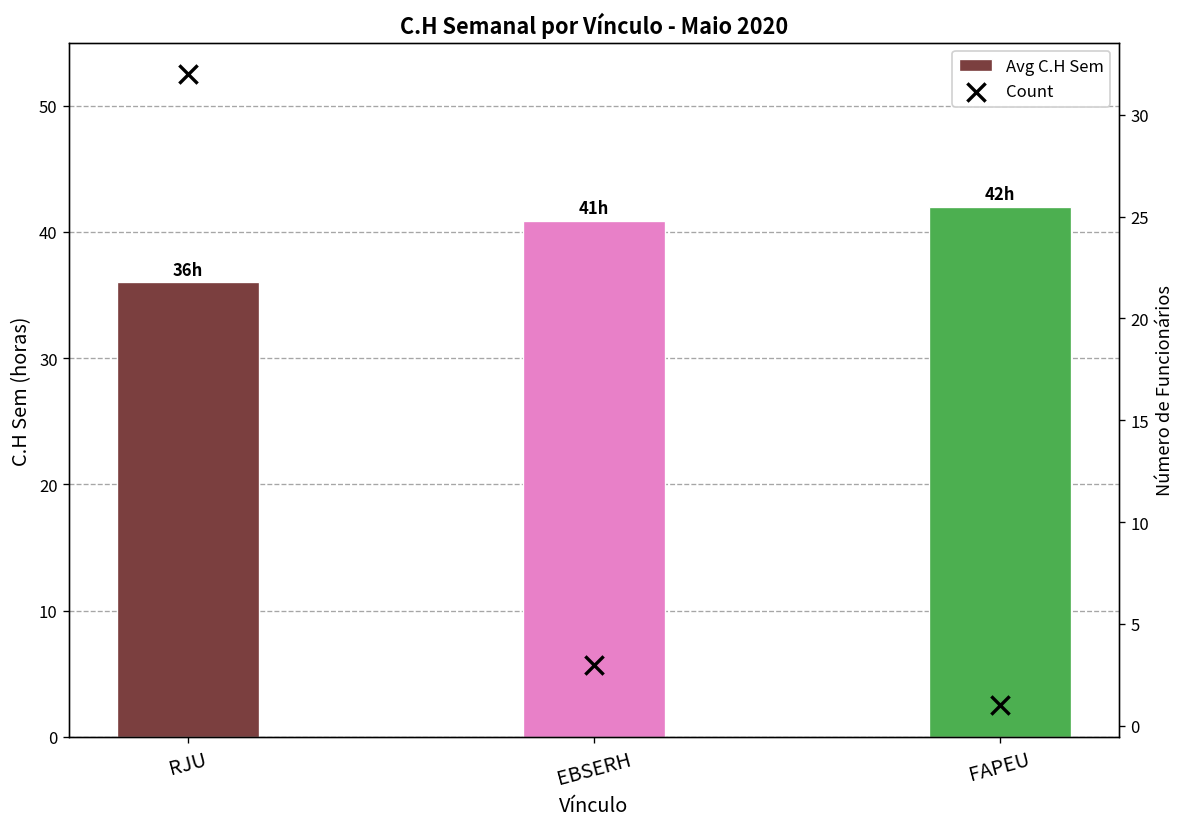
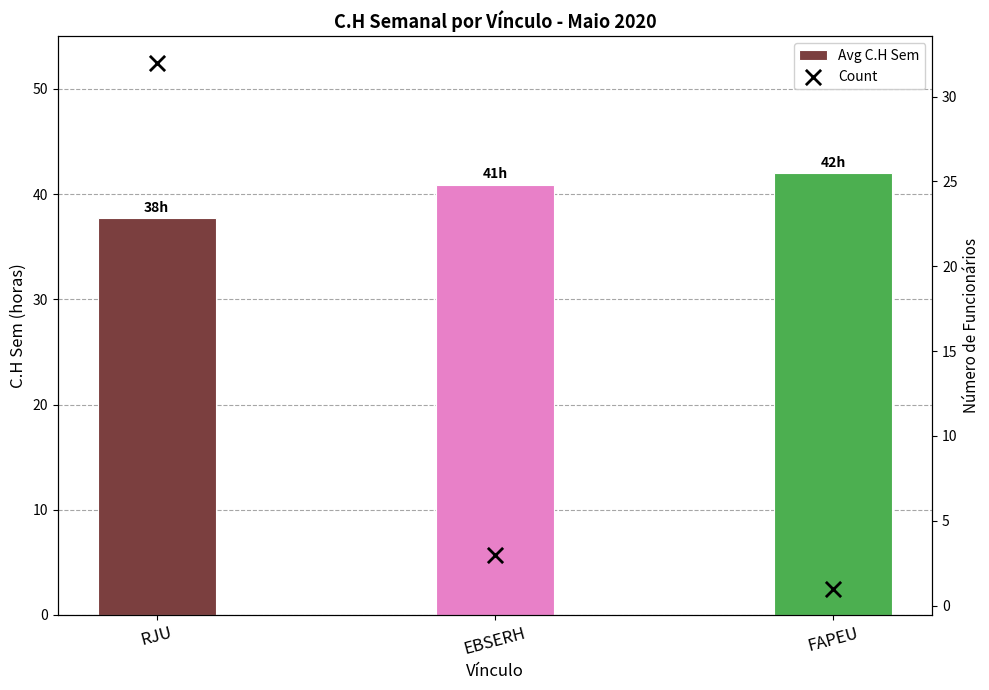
Avg C.H Sem, RJU: 36h -> 38h
